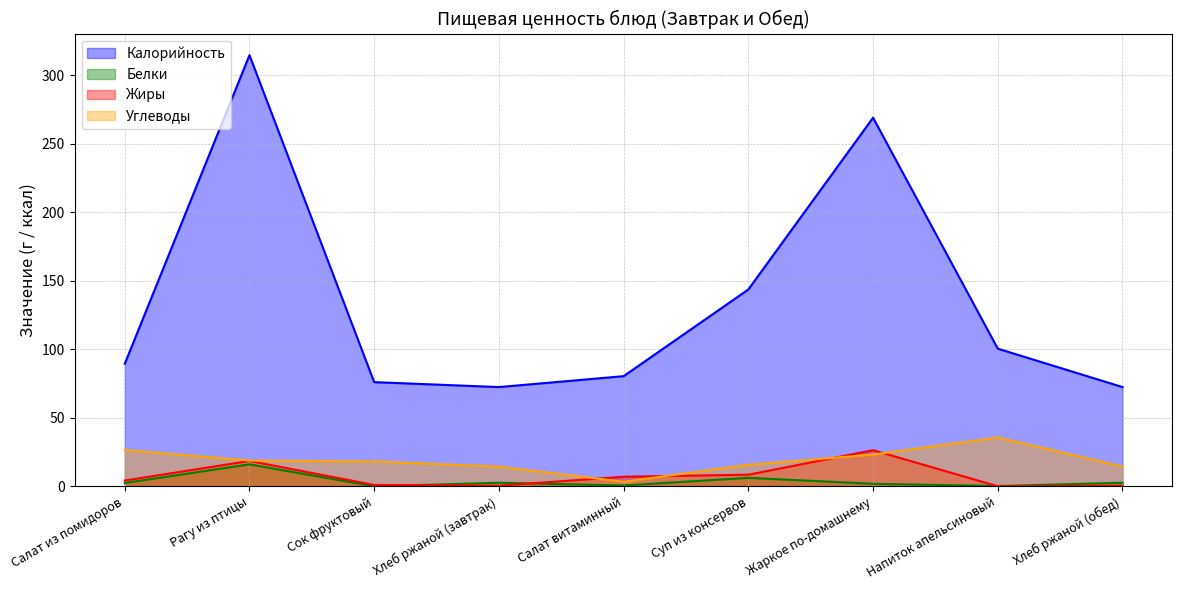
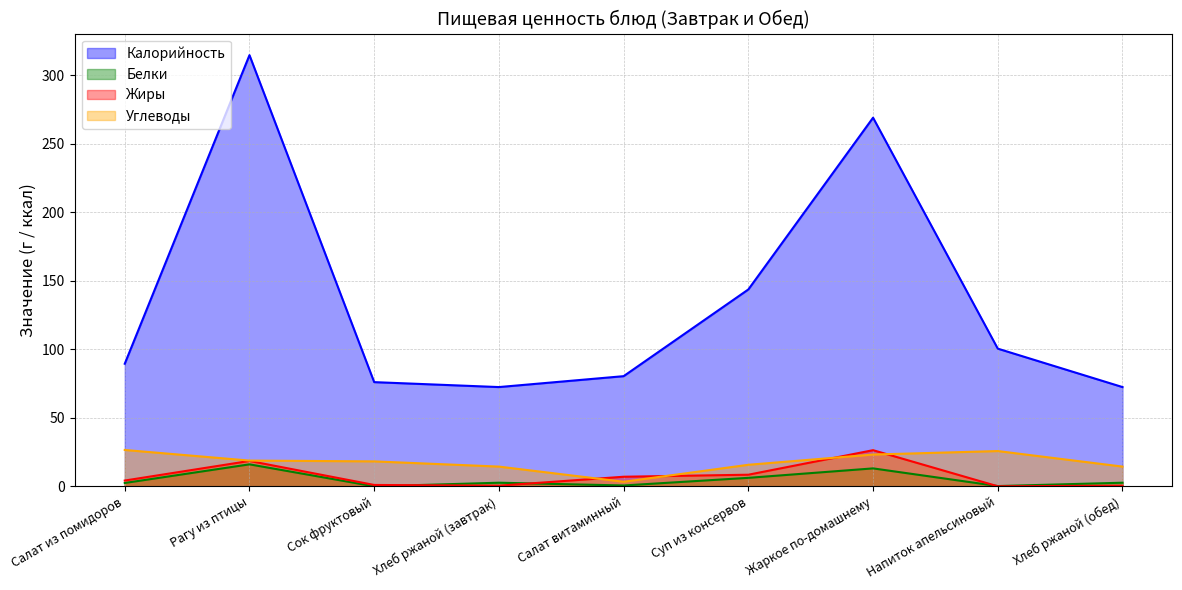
Белки, Жаркое по-домашнему: 2 -> 13
Углеводы, Напиток апельсиновый: 36 -> 26
